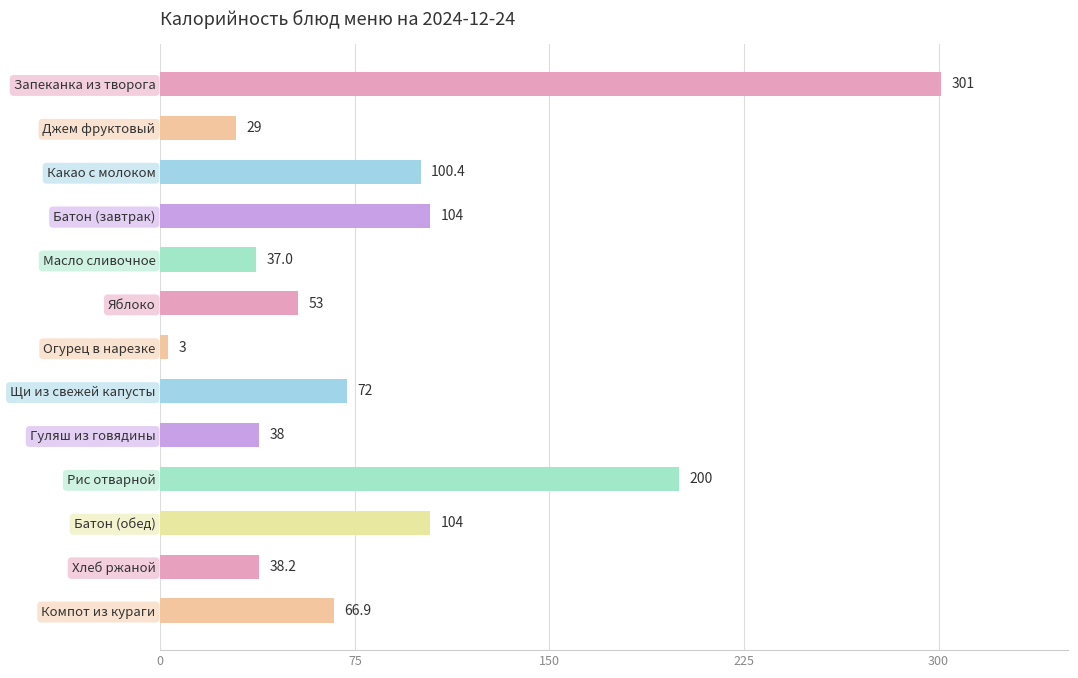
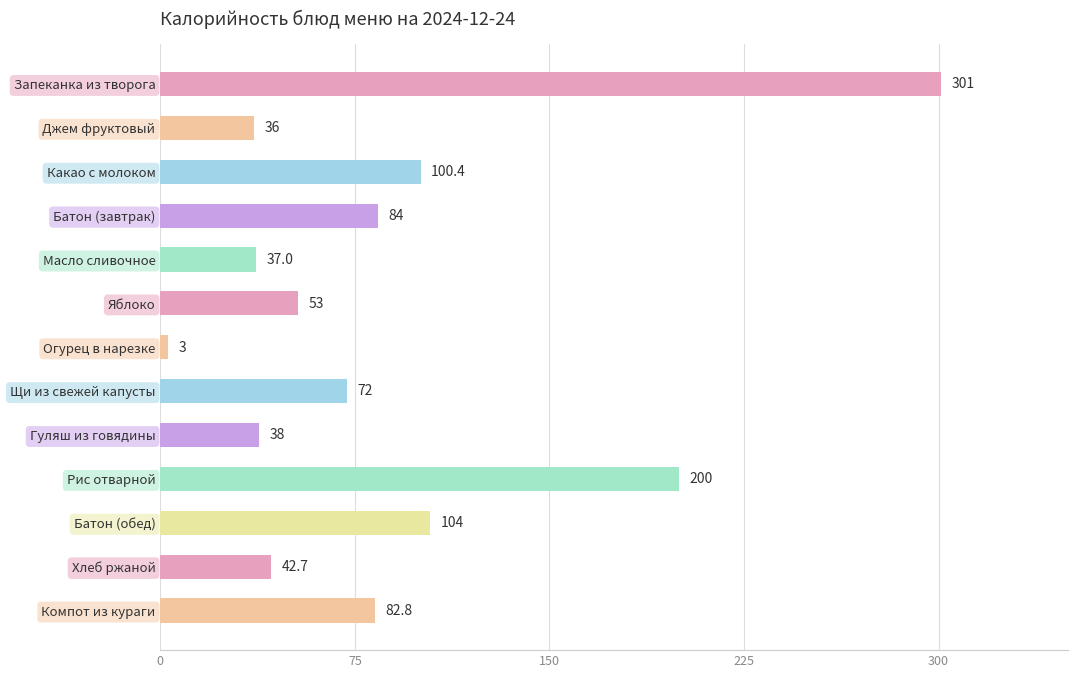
Джем фруктовый: 29 -> 36
Батон (завтрак): 104 -> 84
Хлеб ржаной: 38.2 -> 42.7
Компот из кураги: 66.9 -> 82.8
